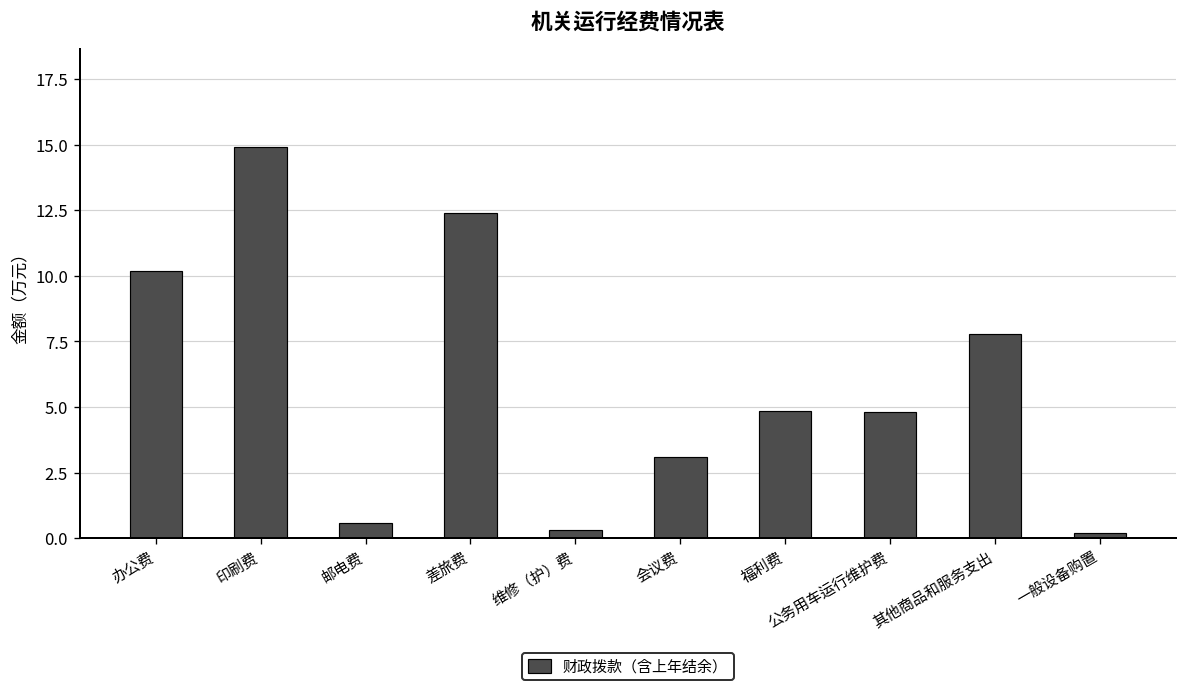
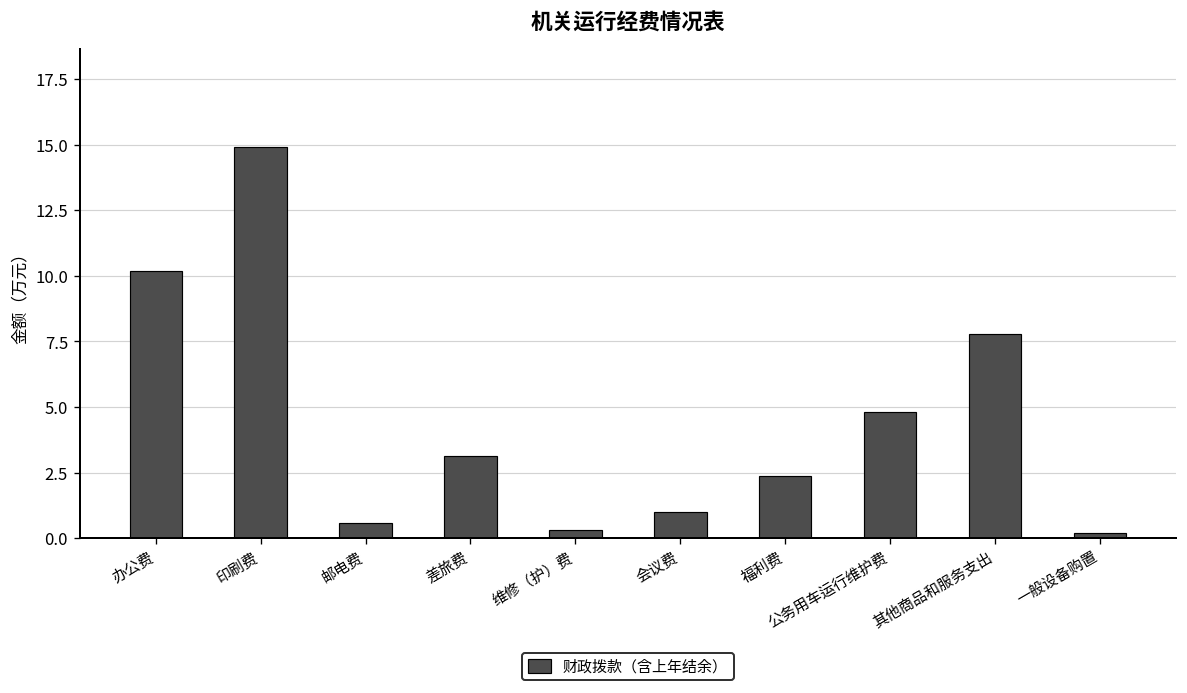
差旅费: 12.4 -> 3.1
会议费: 3.1 -> 1.0
福利费: 4.8 -> 2.4
